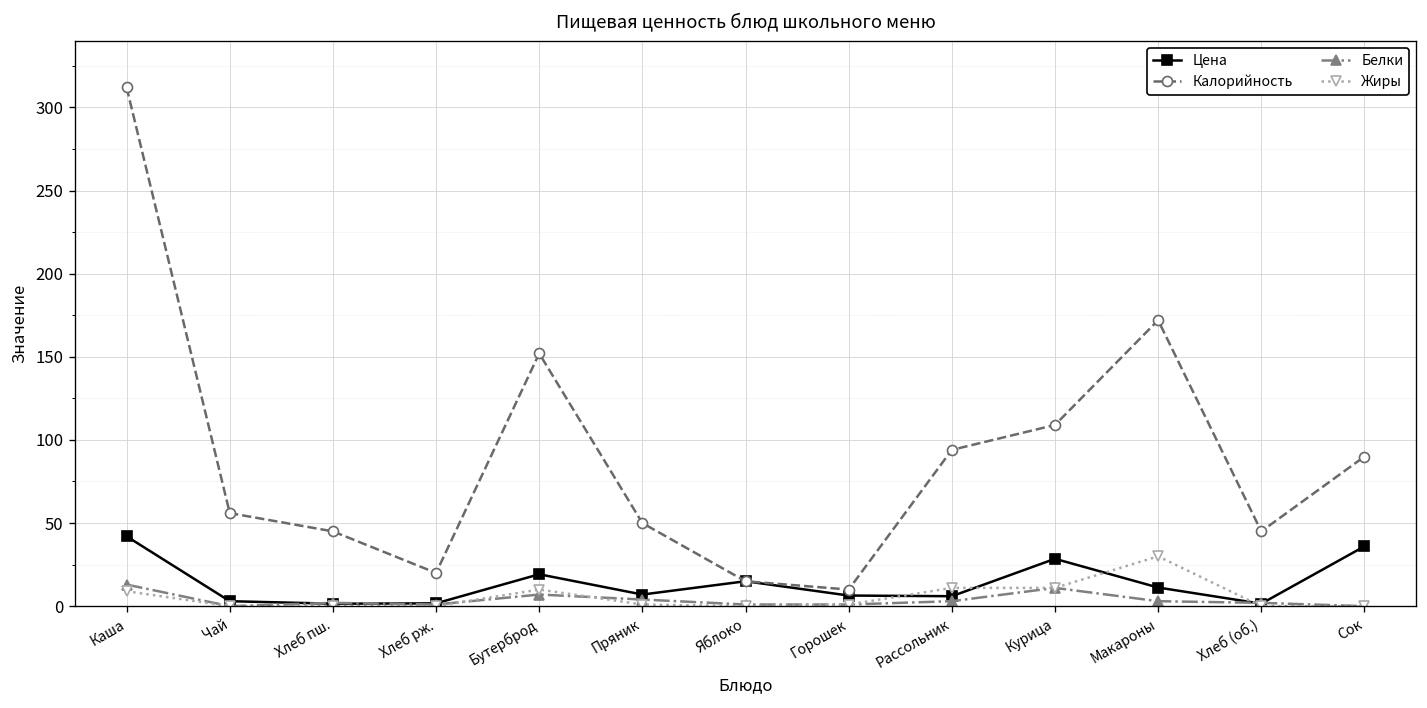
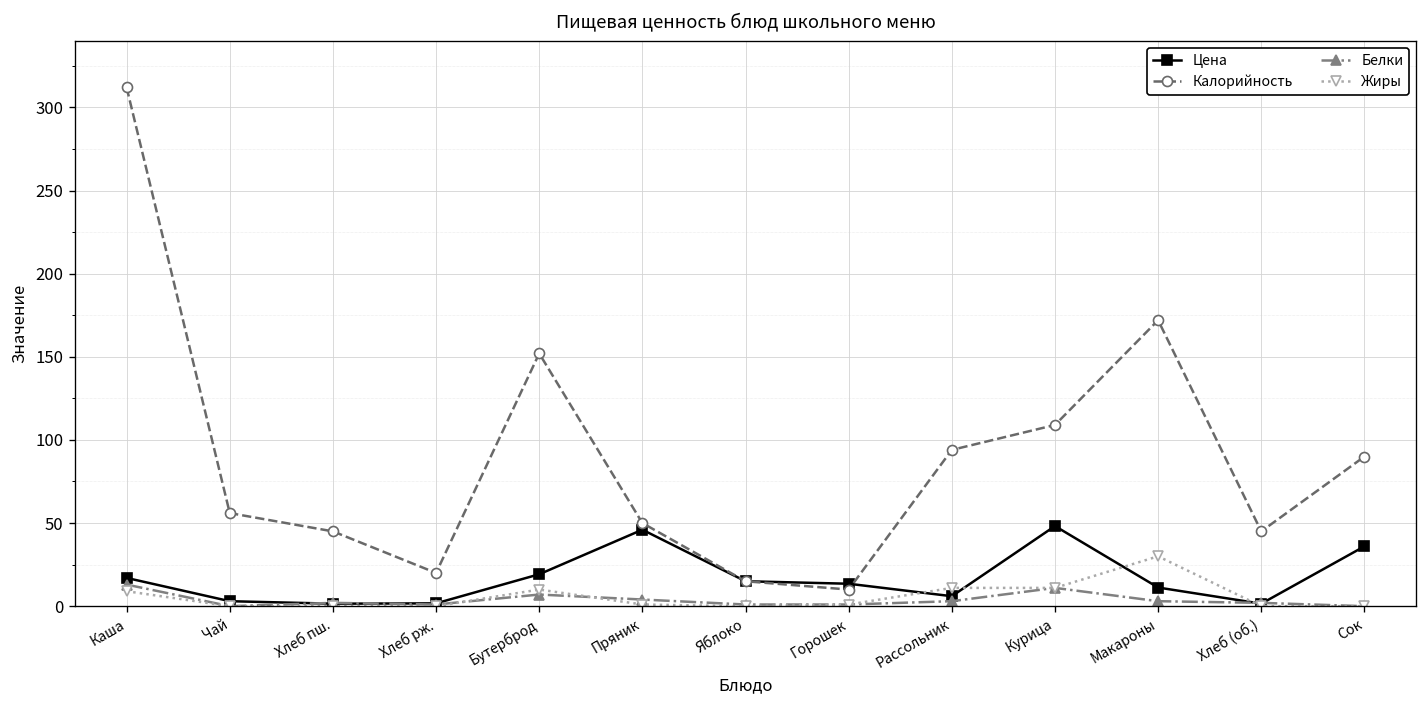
Цена, Каша: 42 -> 17
Цена, Пряник: 7 -> 46
Цена, Горошек: 6 -> 14
Цена, Курица: 29 -> 48
